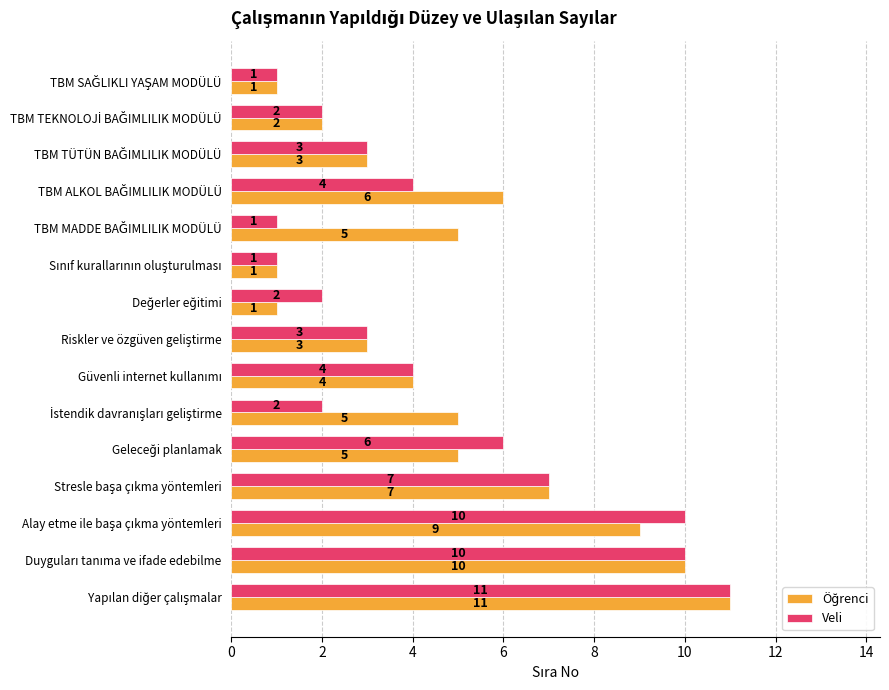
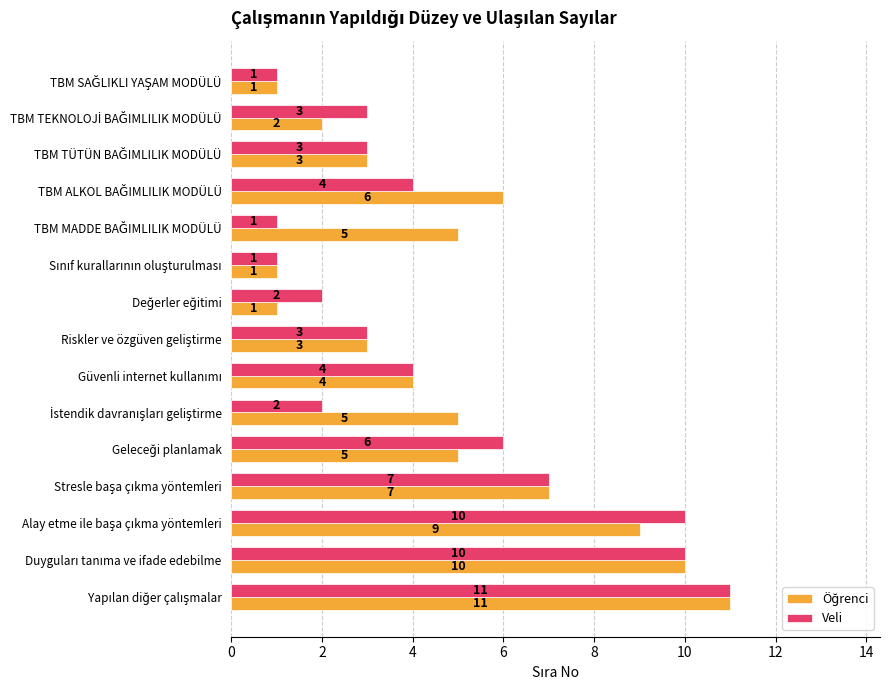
Veli, TBM TEKNOLOJİ BAĞIMLILIK MODÜLÜ: 2 -> 3
